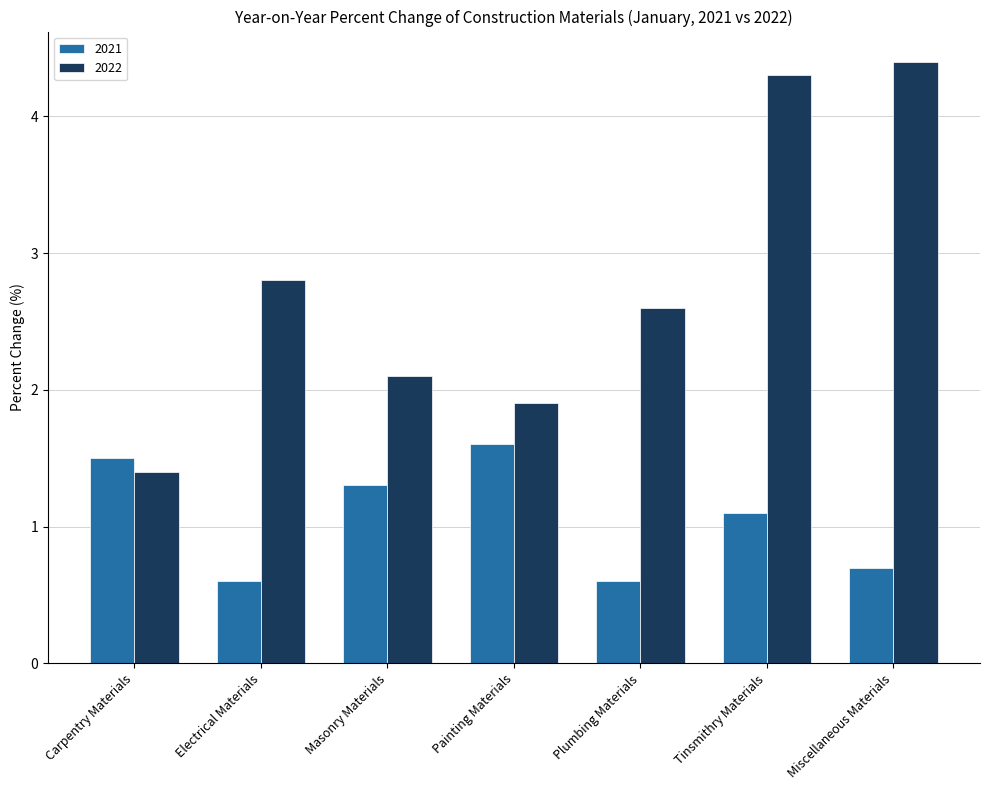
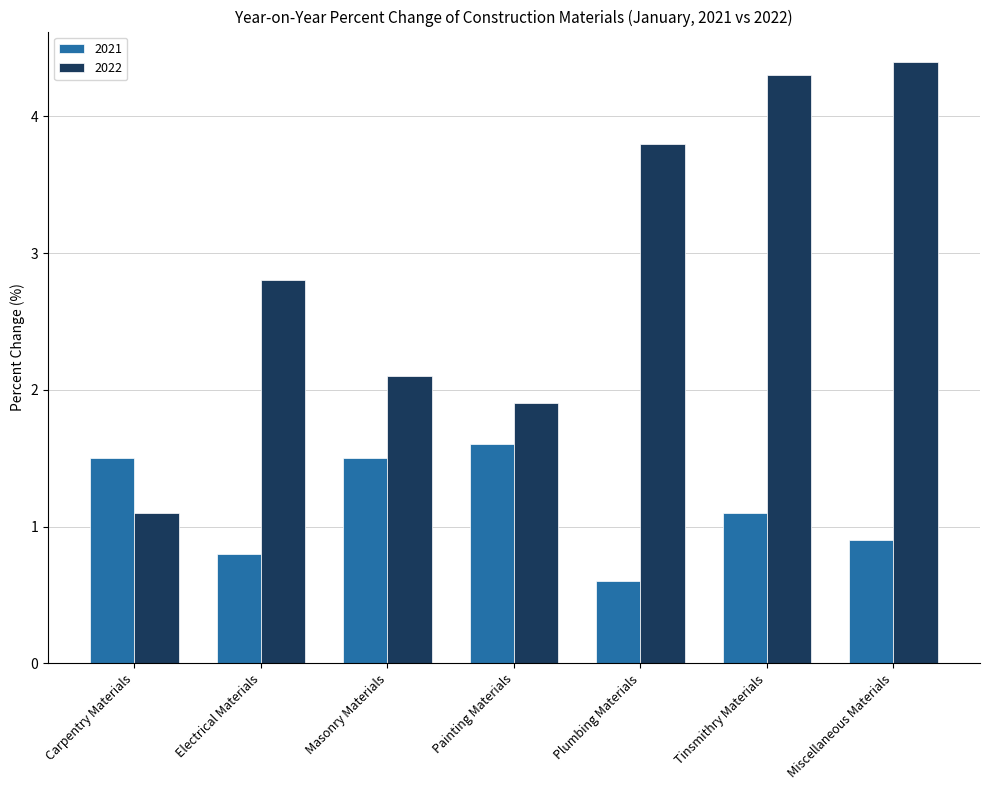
2022, Carpentry Materials: 1.4 -> 1.1
2021, Electrical Materials: 0.6 -> 0.8
2021, Masonry Materials: 1.3 -> 1.5
2022, Plumbing Materials: 2.6 -> 3.8
2021, Miscellaneous Materials: 0.7 -> 0.9
